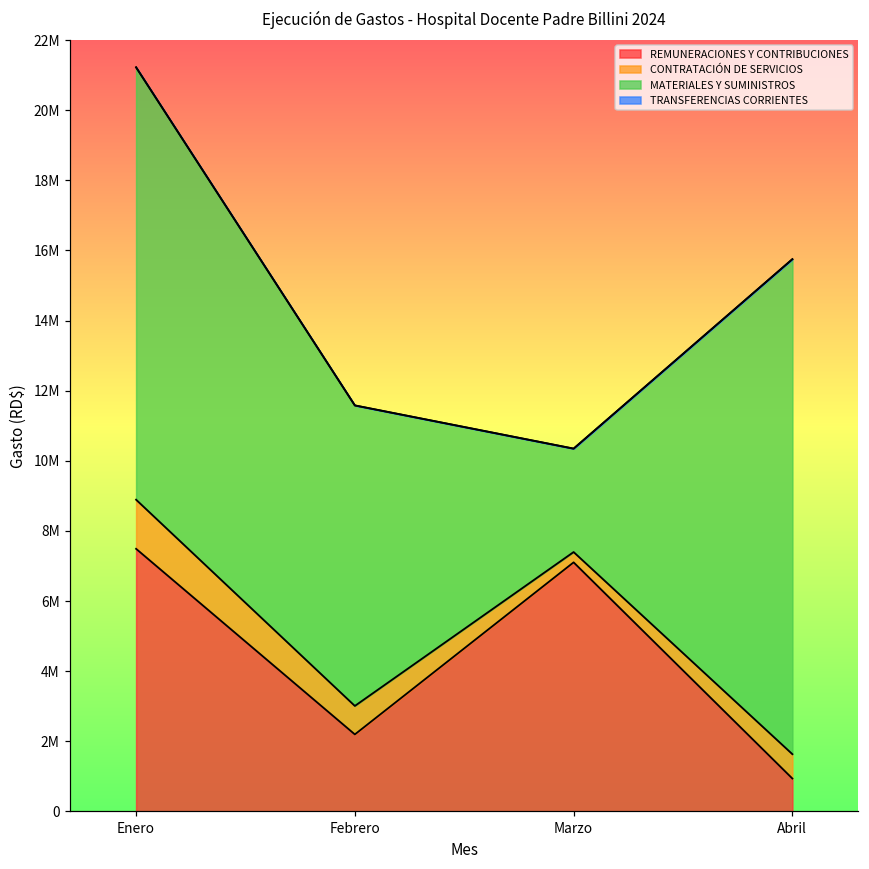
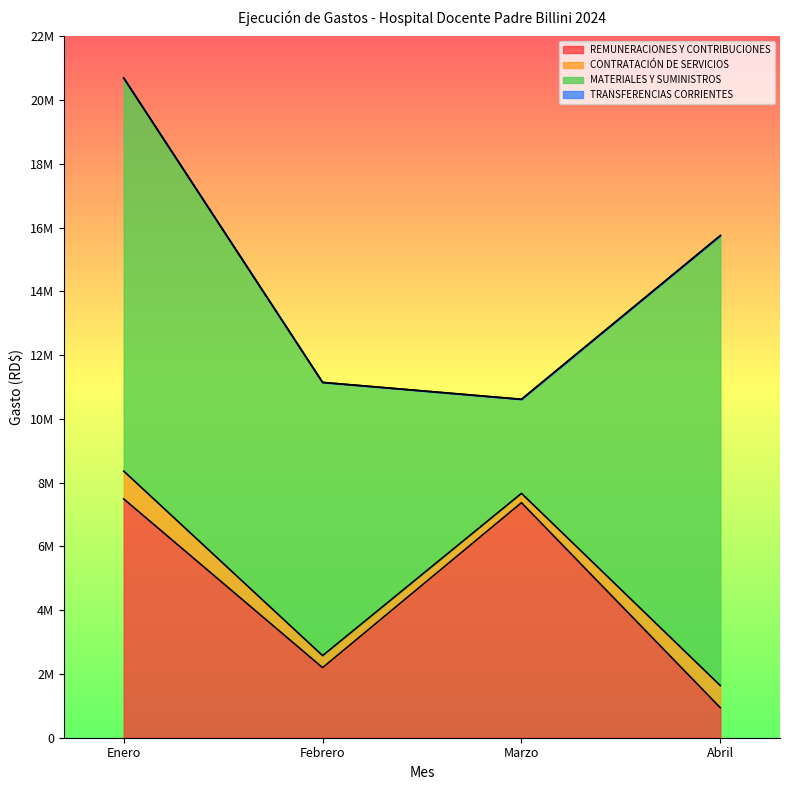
CONTRATACIÓN DE SERVICIOS, Enero: 1400000 -> 900000
CONTRATACIÓN DE SERVICIOS, Febrero: 800000 -> 400000
REMUNERACIONES Y CONTRIBUCIONES, Marzo: 7100000 -> 7400000
